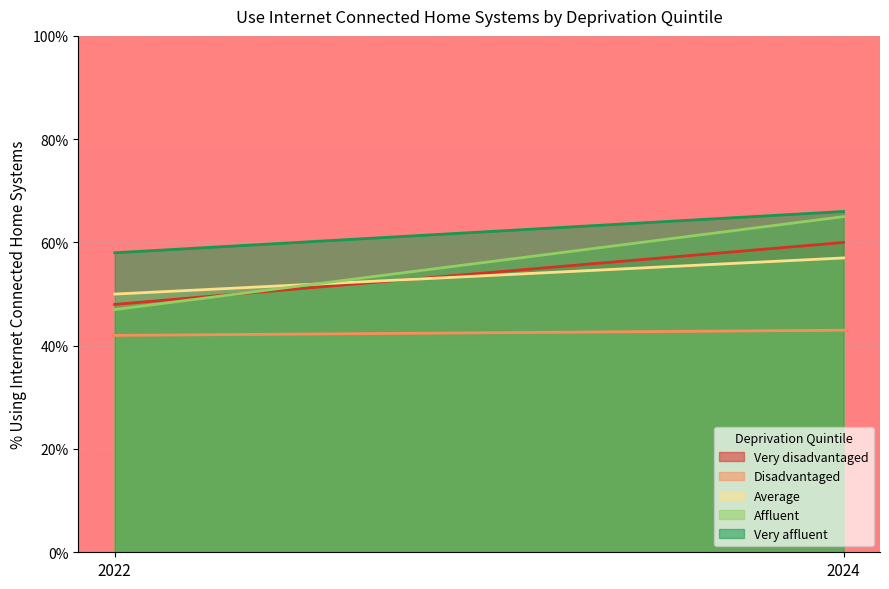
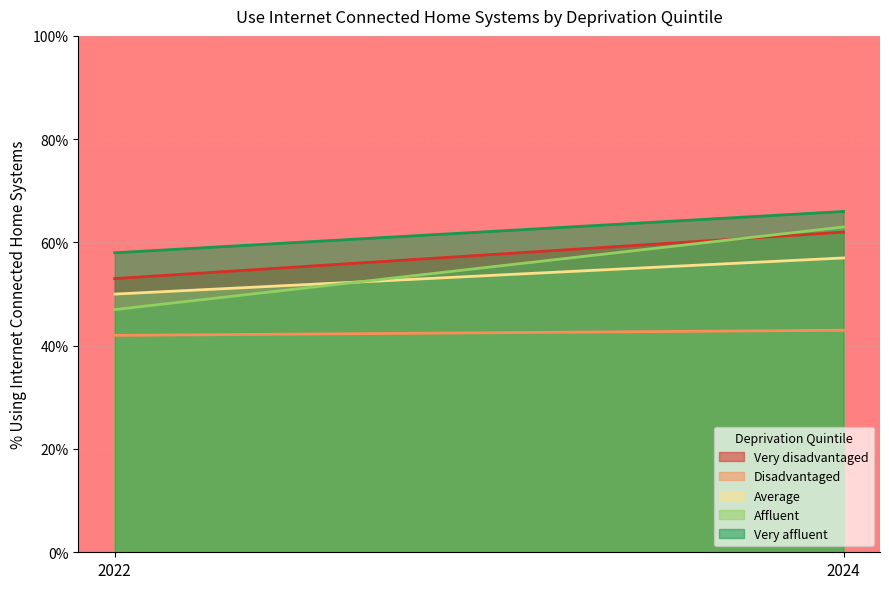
Very disadvantaged, 2022: 48% -> 53%
Very disadvantaged, 2024: 60% -> 62%
Affluent, 2024: 65% -> 63%
